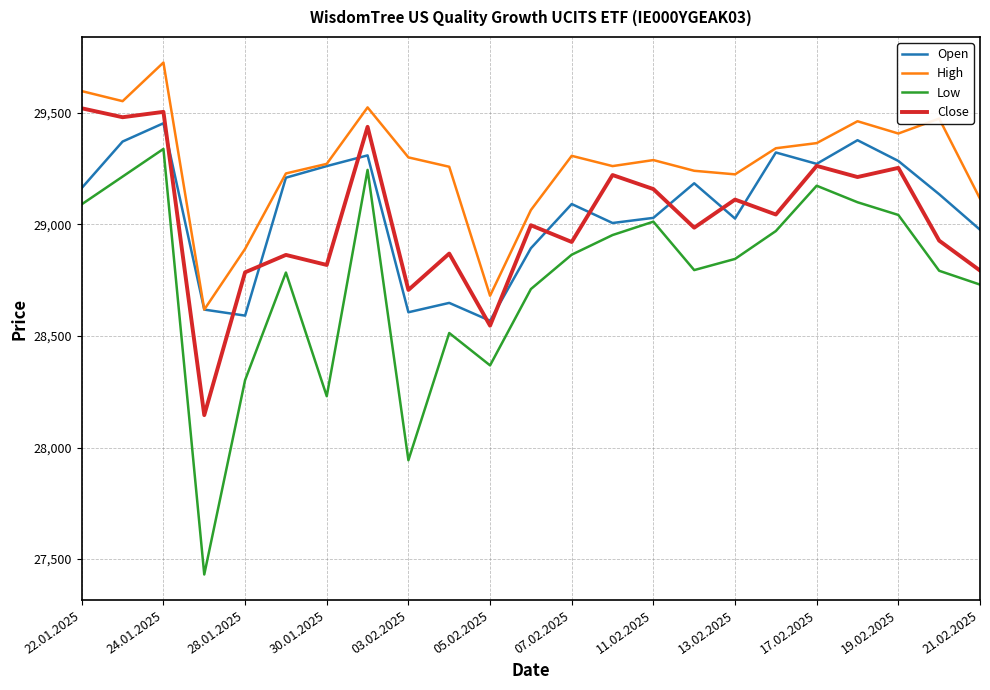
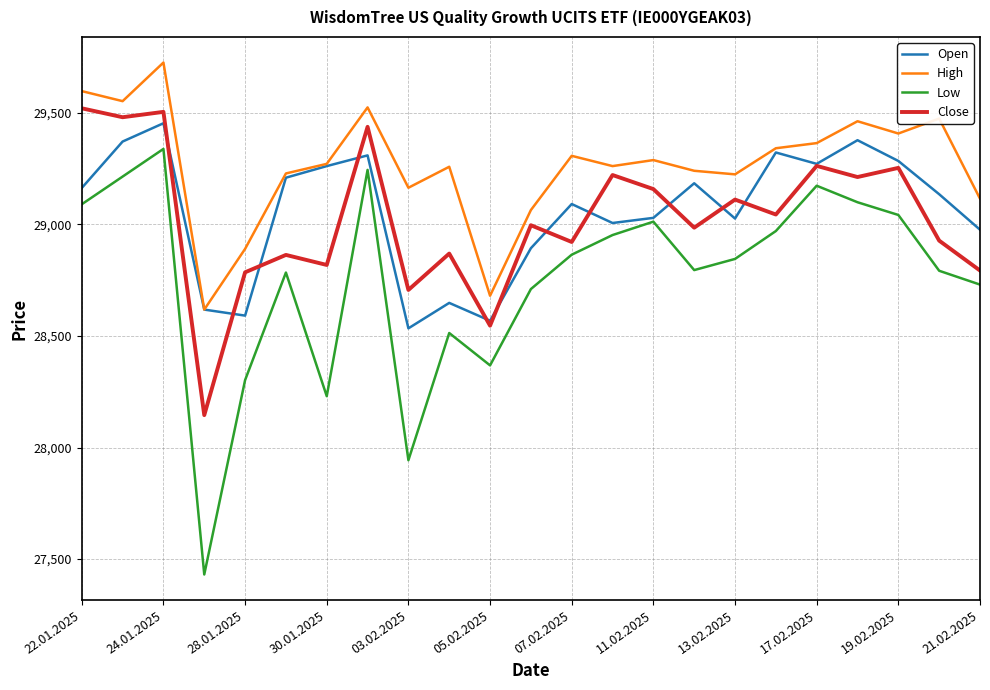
Open, 03.02.2025: 28,610 -> 28,530
High, 03.02.2025: 29,300 -> 29,160
